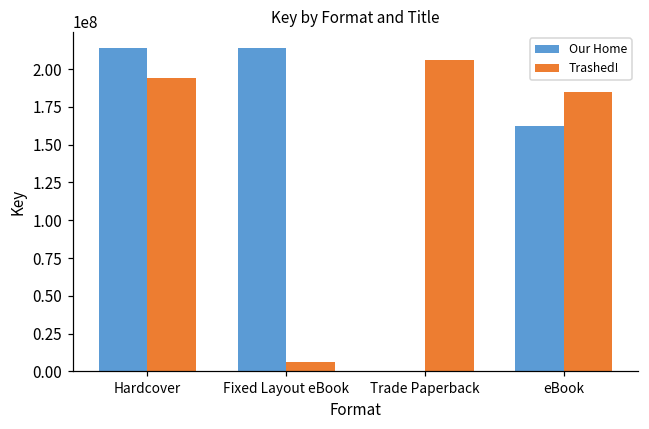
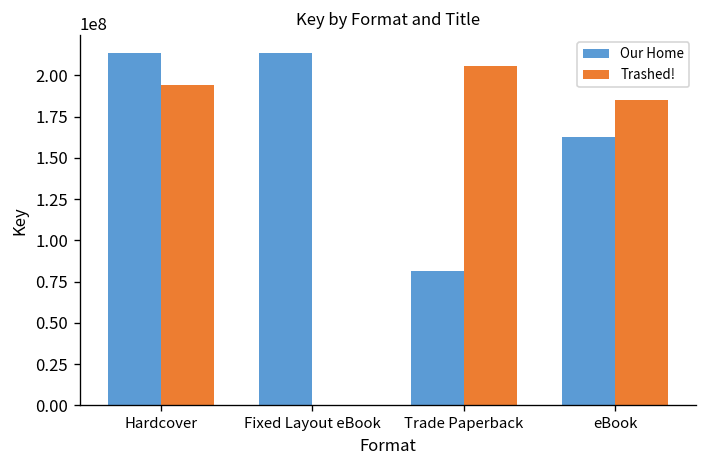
Trashed!, Fixed Layout eBook: 6000000 -> 0
Our Home, Trade Paperback: 0 -> 81000000
